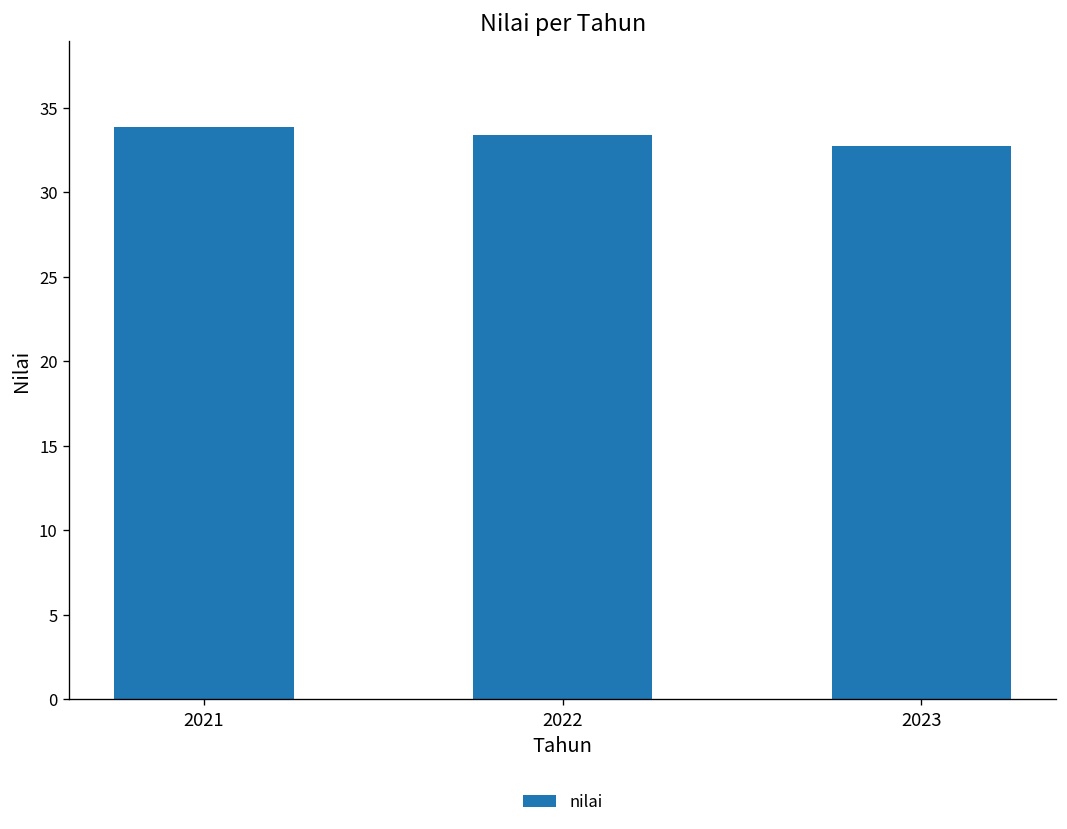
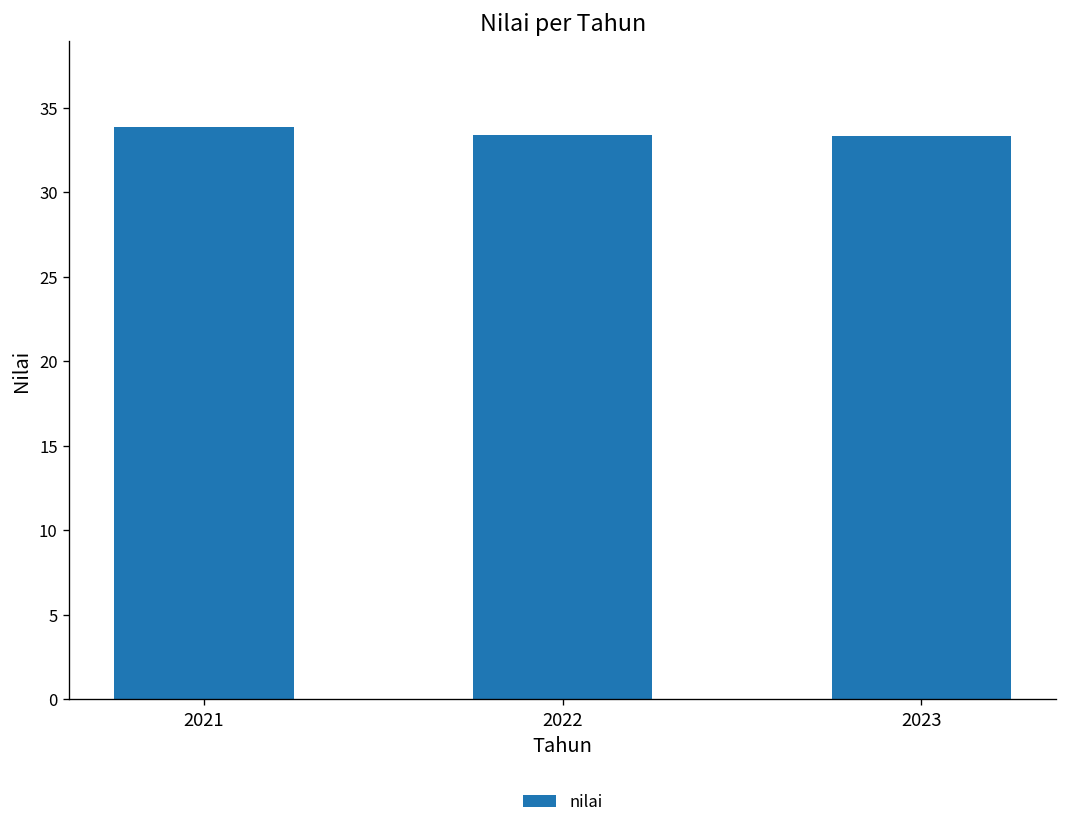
2023: 32.8 -> 33.3
